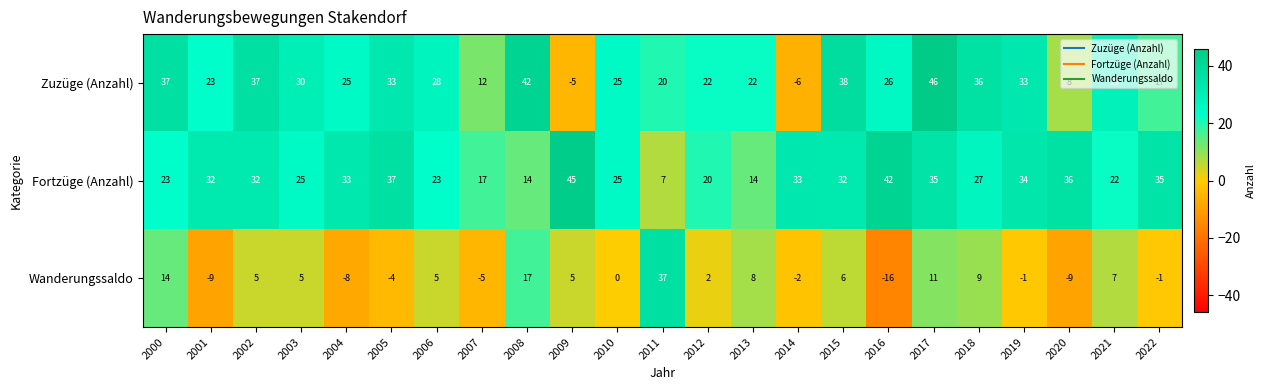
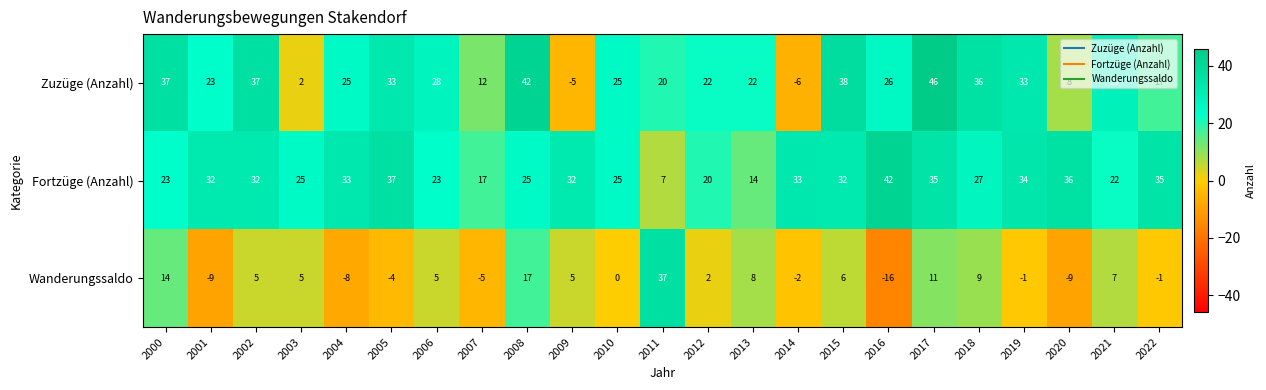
Zuzüge (Anzahl), 2003: 30 -> 2
Fortzüge (Anzahl), 2008: 14 -> 25
Fortzüge (Anzahl), 2009: 45 -> 32
